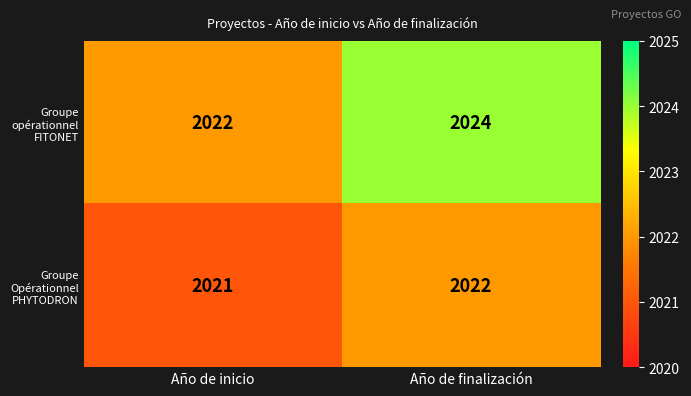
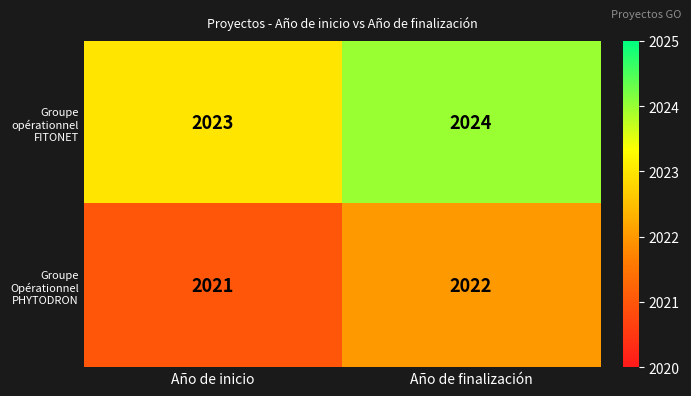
Groupe opérationnel FITONET, Año de inicio: 2022 -> 2023
